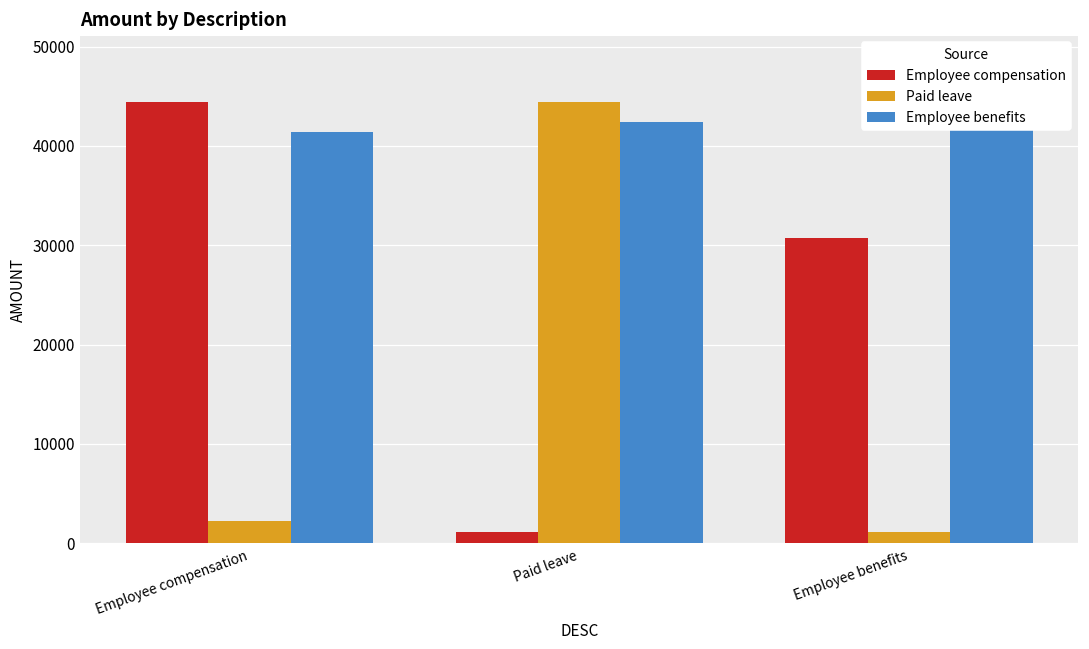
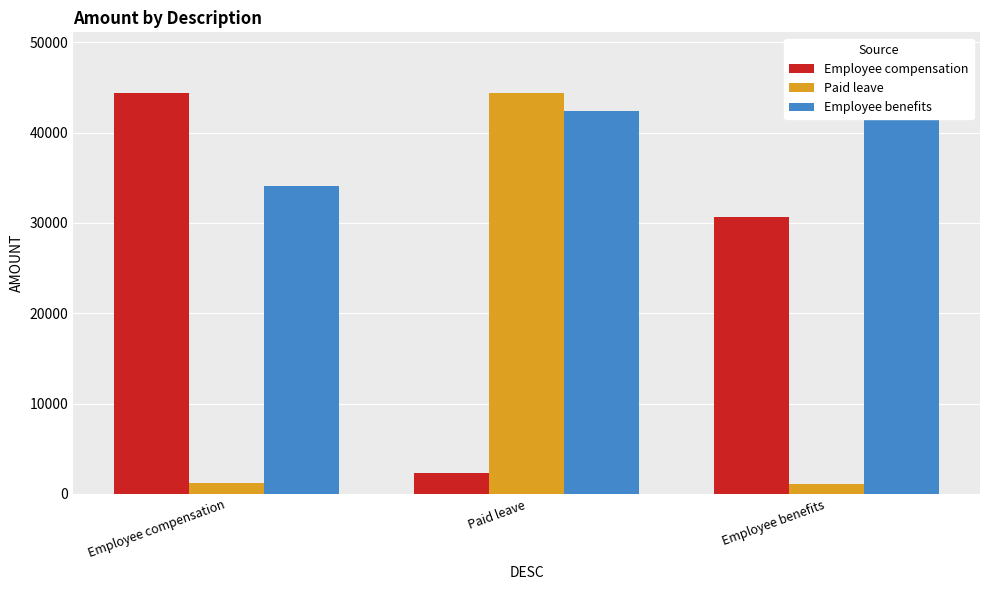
Paid leave, Employee compensation: 2000 -> 1000
Employee benefits, Employee compensation: 41000 -> 34000
Employee compensation, Paid leave: 1000 -> 2000
